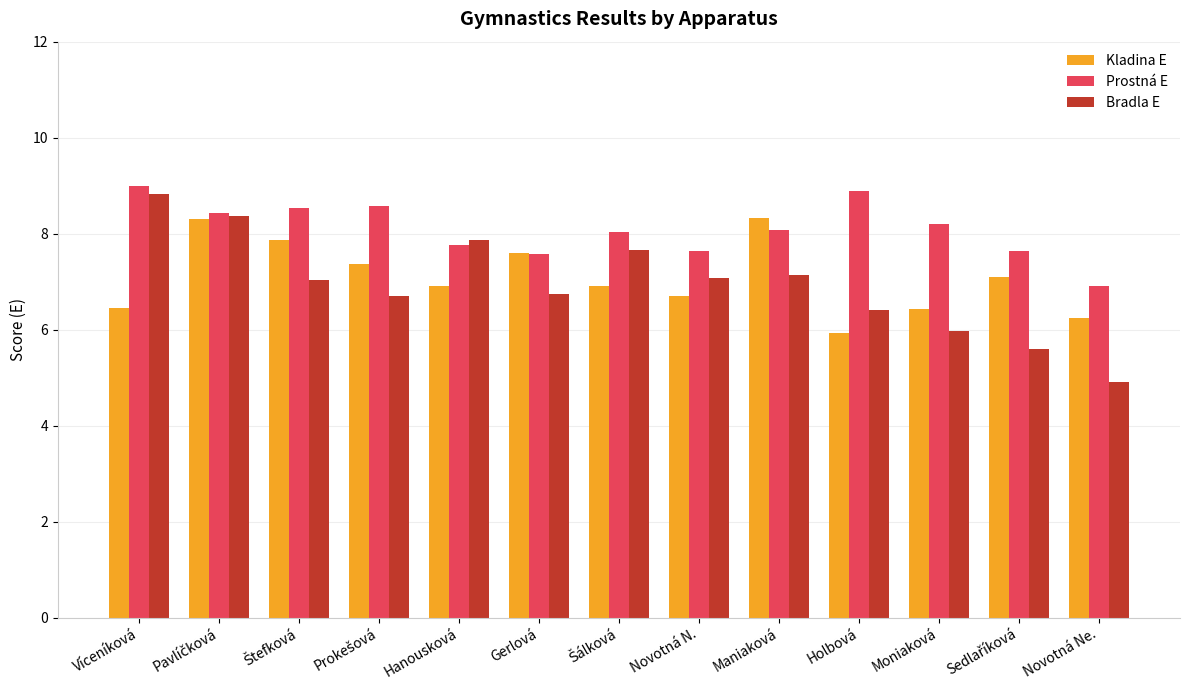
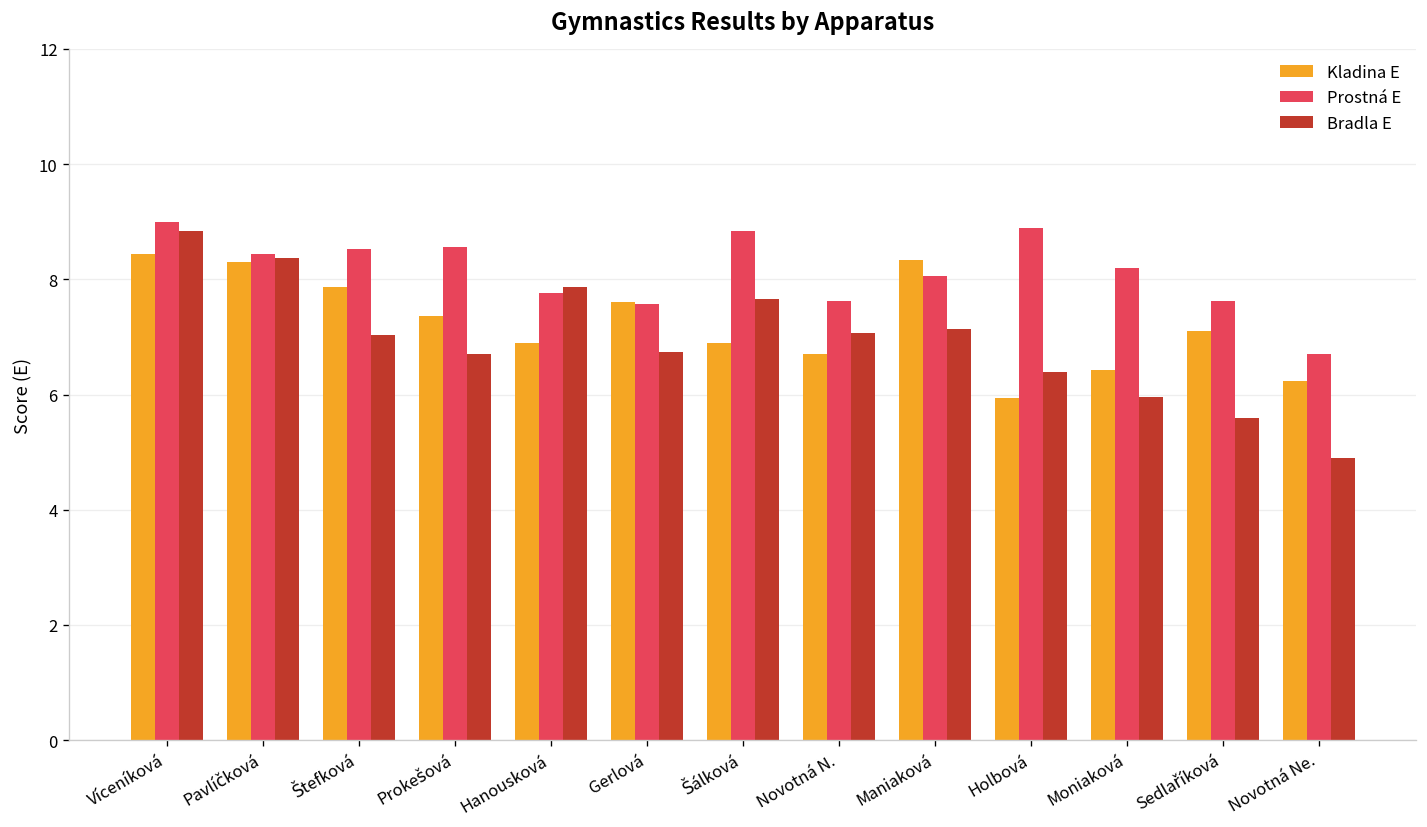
Kladina E, Víceníková: 6.5 -> 8.4
Prostná E, Šálková: 8.0 -> 8.8
Prostná E, Novotná Ne.: 6.9 -> 6.7
